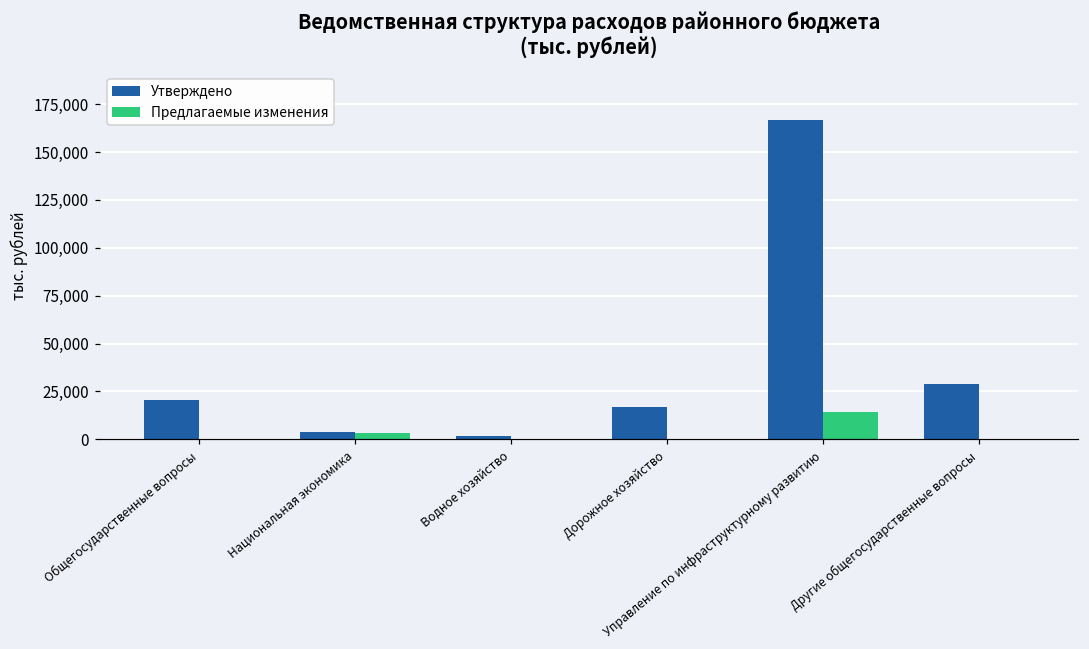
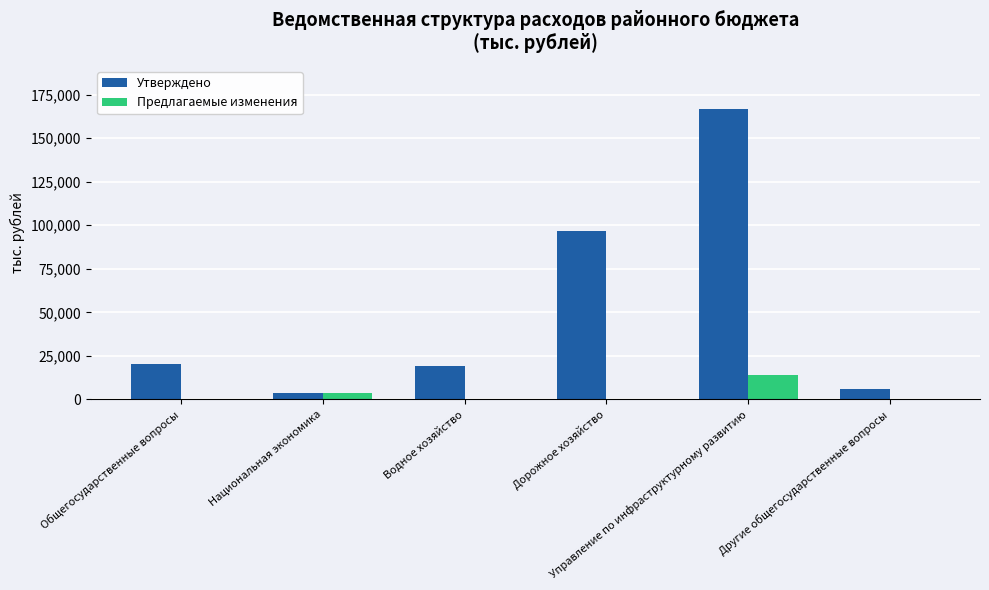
Утверждено, Водное хозяйство: 2,000 -> 19,000
Утверждено, Дорожное хозяйство: 17,000 -> 96,000
Утверждено, Другие общегосударственные вопросы: 29,000 -> 6,000
